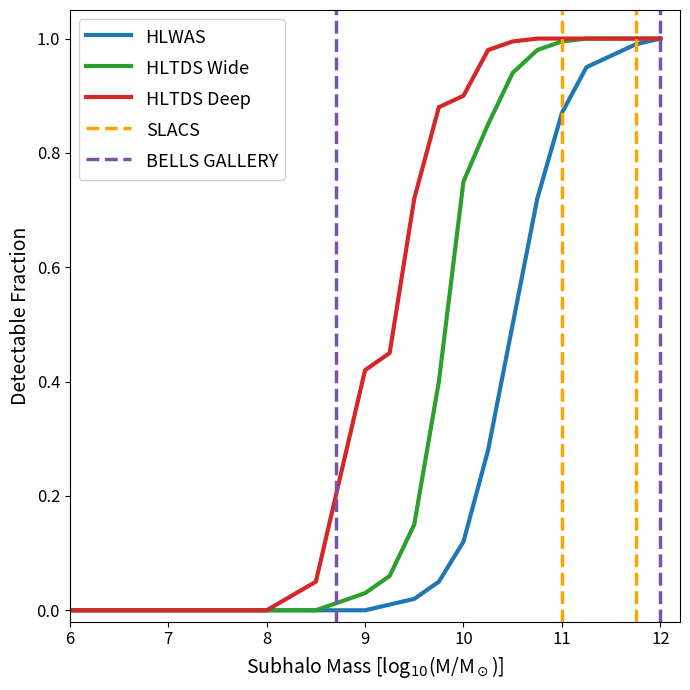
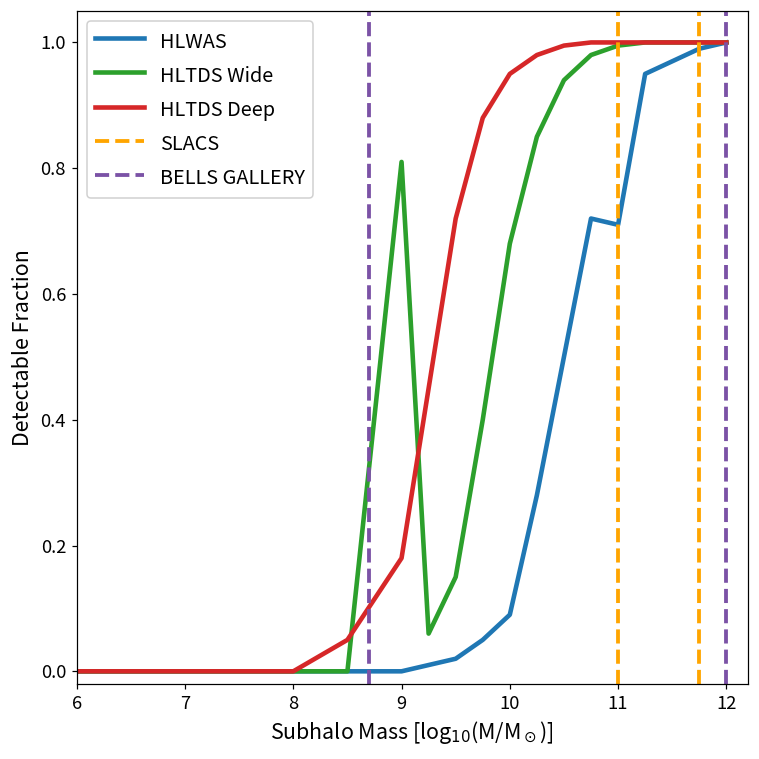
HLTDS Wide, 9: 0.03 -> 0.81
HLTDS Deep, 9: 0.42 -> 0.18
HLWAS, 10: 0.12 -> 0.09
HLTDS Wide, 10: 0.75 -> 0.68
HLTDS Deep, 10: 0.90 -> 0.95
HLWAS, 11: 0.87 -> 0.71
